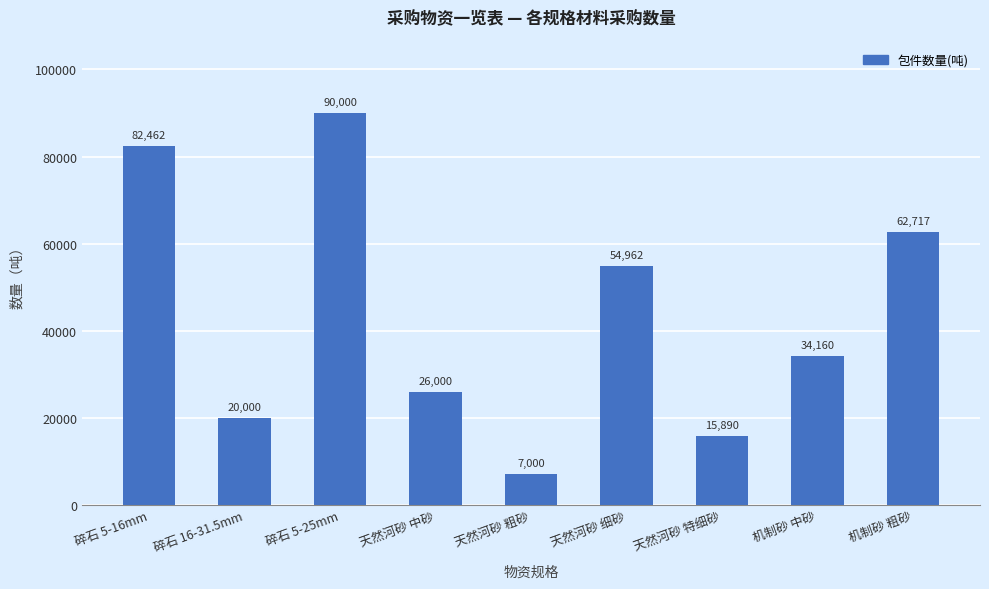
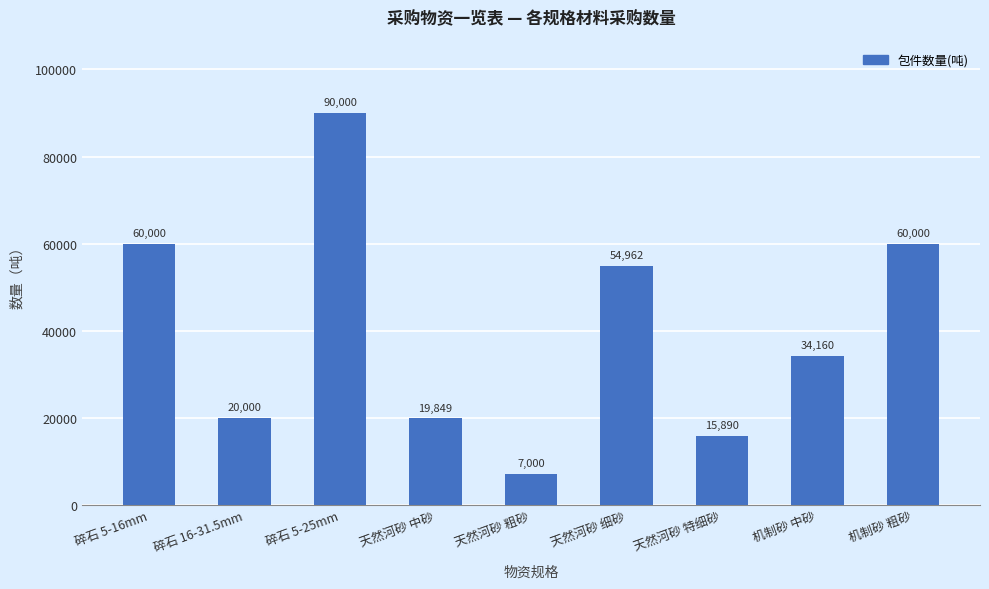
碎石 5-16mm: 82,462 -> 60,000
天然河砂 中砂: 26,000 -> 19,849
机制砂 粗砂: 62,717 -> 60,000
